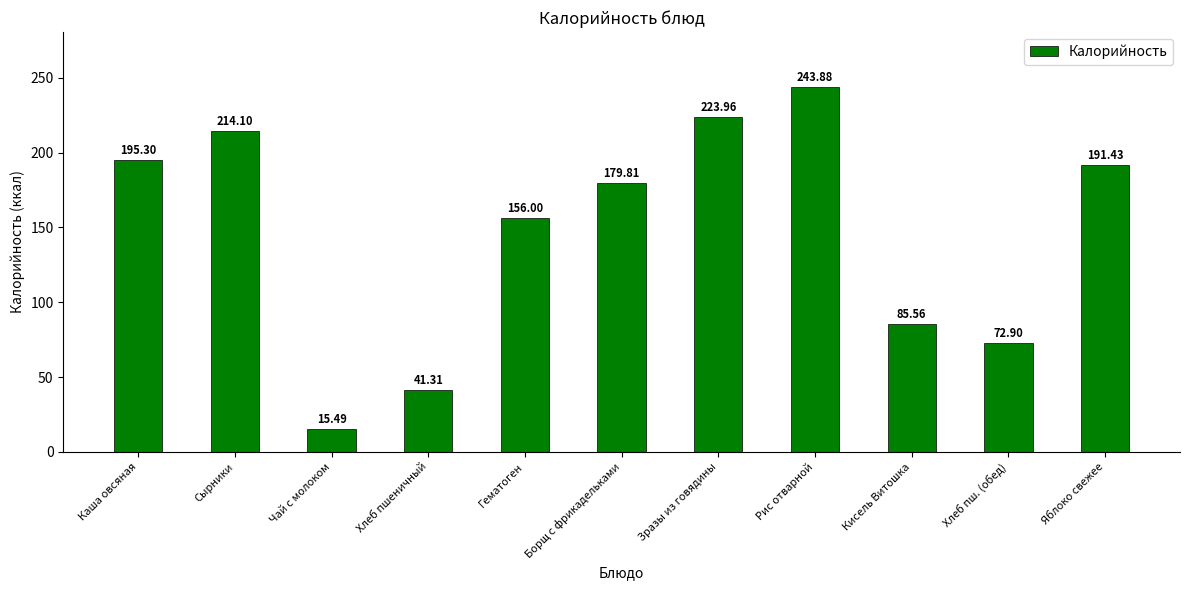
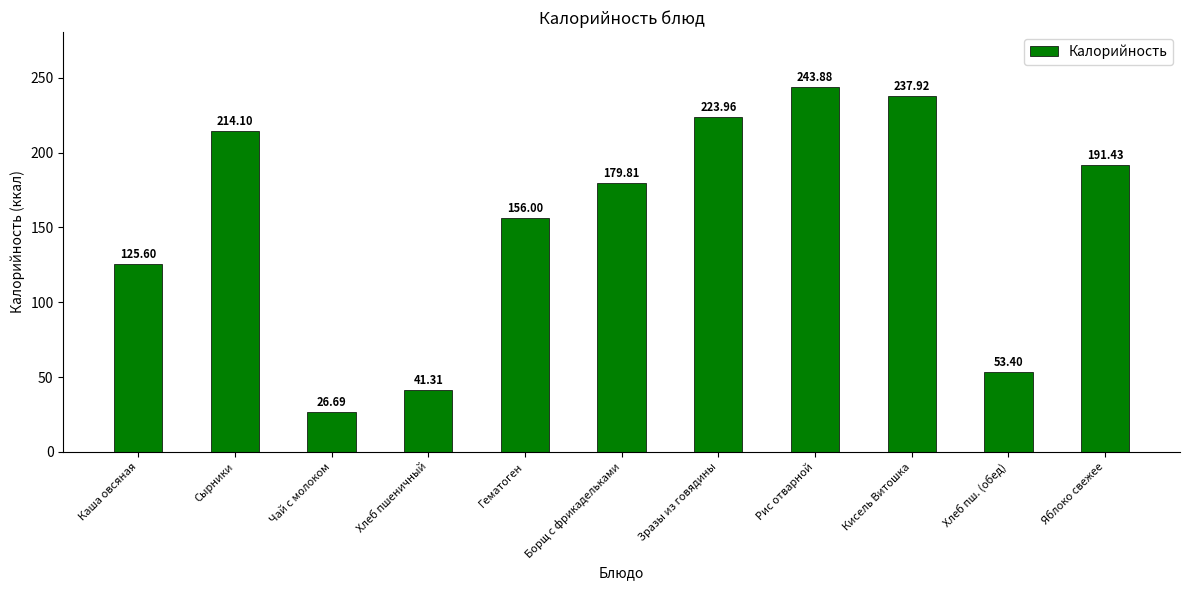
Каша овсяная: 195.30 -> 125.60
Чай с молоком: 15.49 -> 26.69
Кисель Витошка: 85.56 -> 237.92
Хлеб пш. (обед): 72.90 -> 53.40
